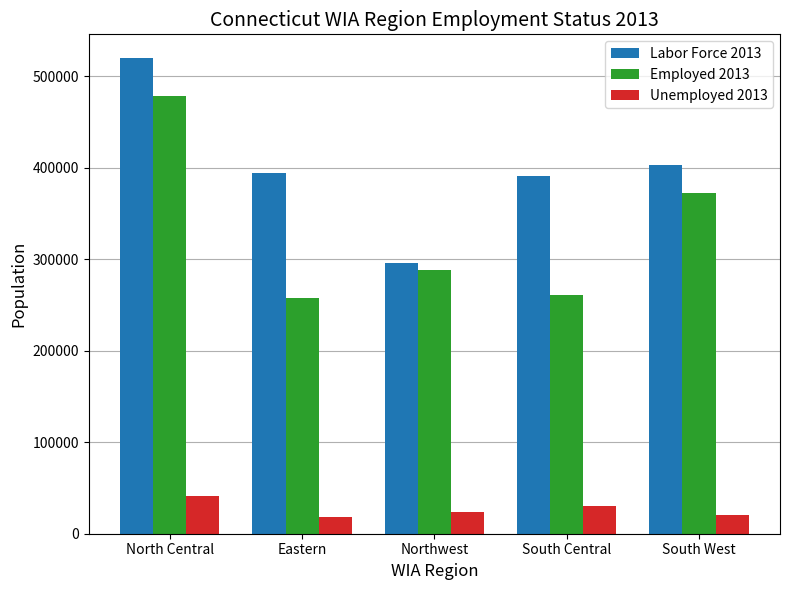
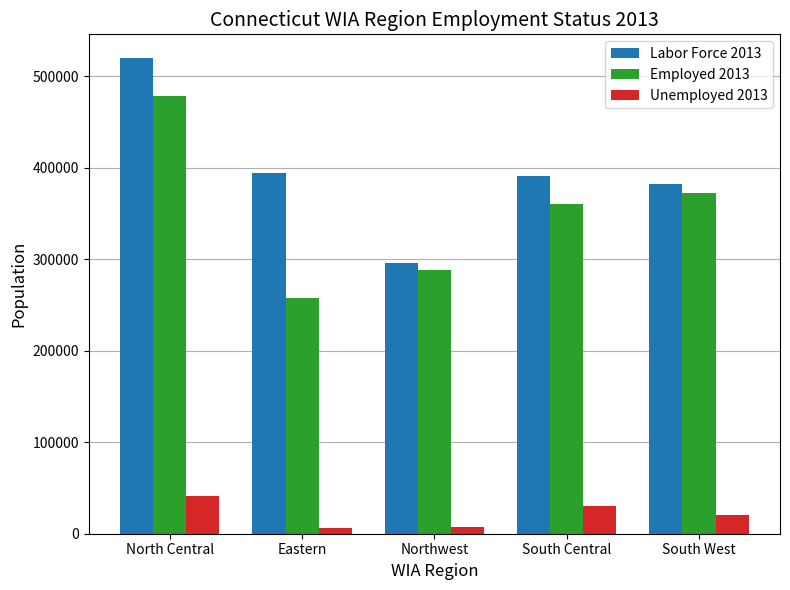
Unemployed 2013, Eastern: 20000 -> 10000
Unemployed 2013, Northwest: 20000 -> 10000
Employed 2013, South Central: 260000 -> 360000
Labor Force 2013, South West: 400000 -> 380000
